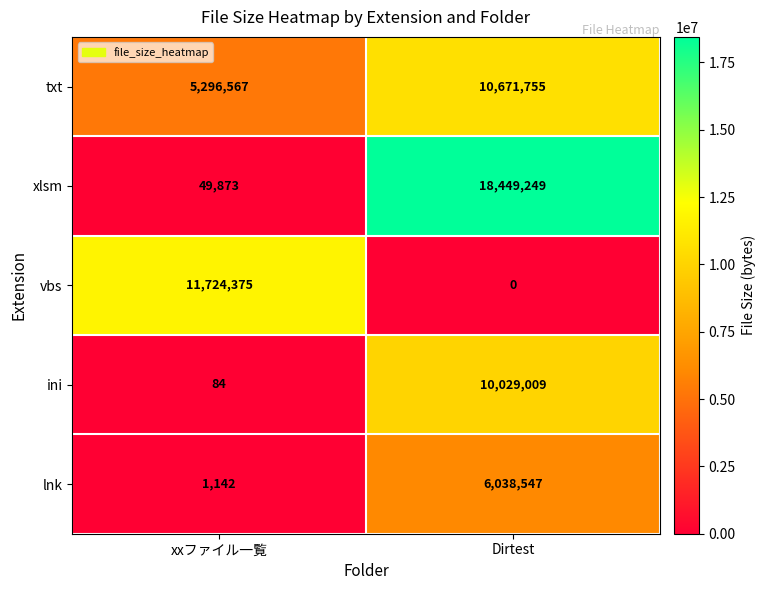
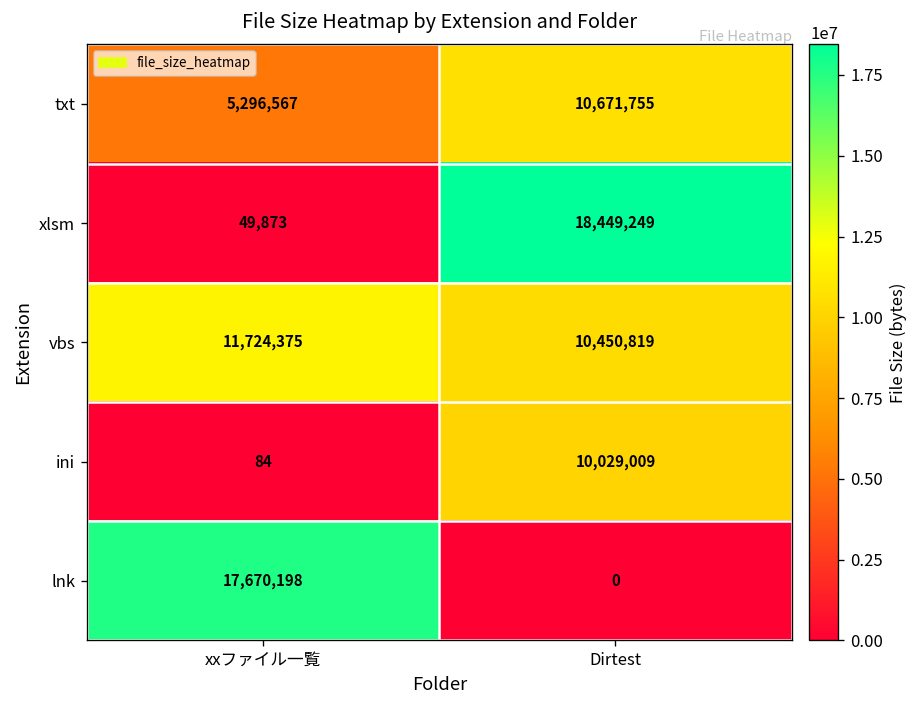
vbs, Dirtest: 0 -> 10,450,819
lnk, xxファイル一覧: 1,142 -> 17,670,198
lnk, Dirtest: 6,038,547 -> 0
